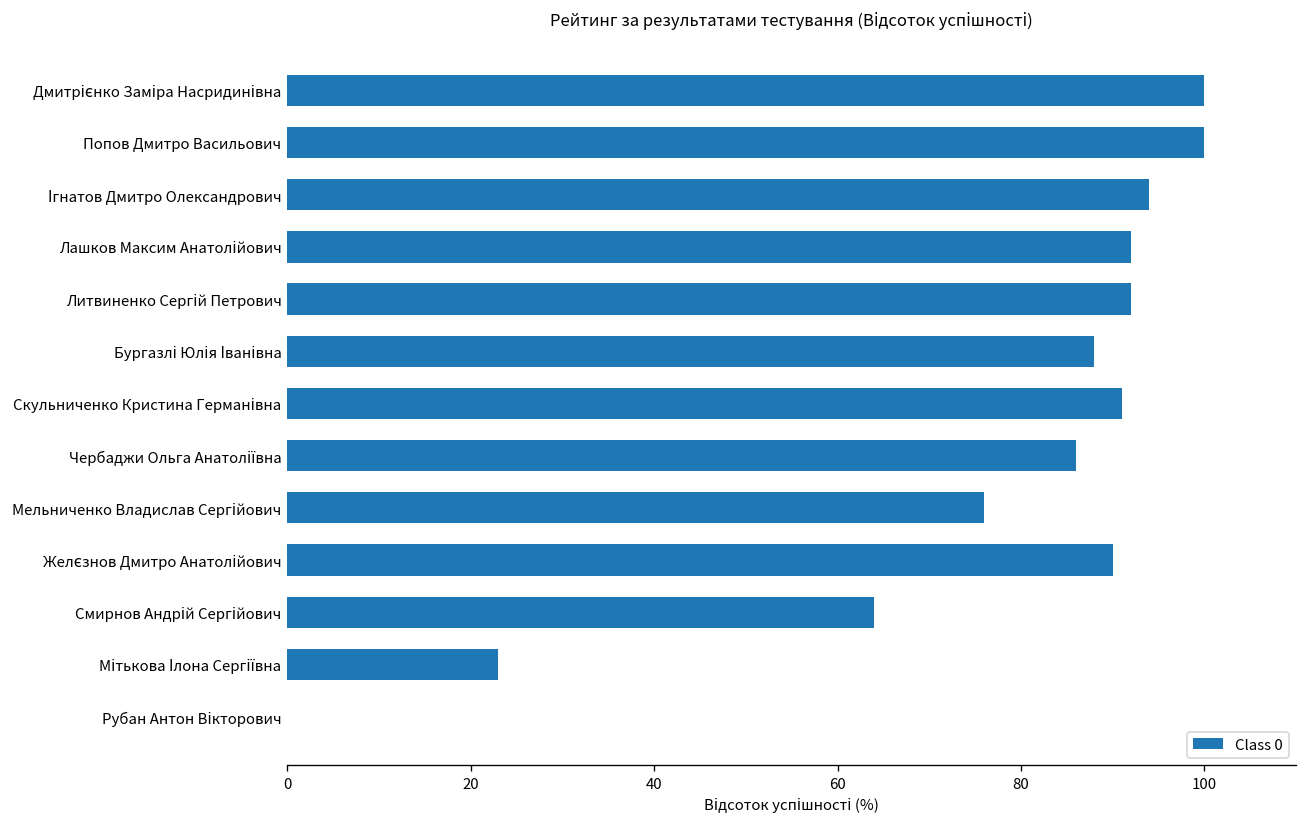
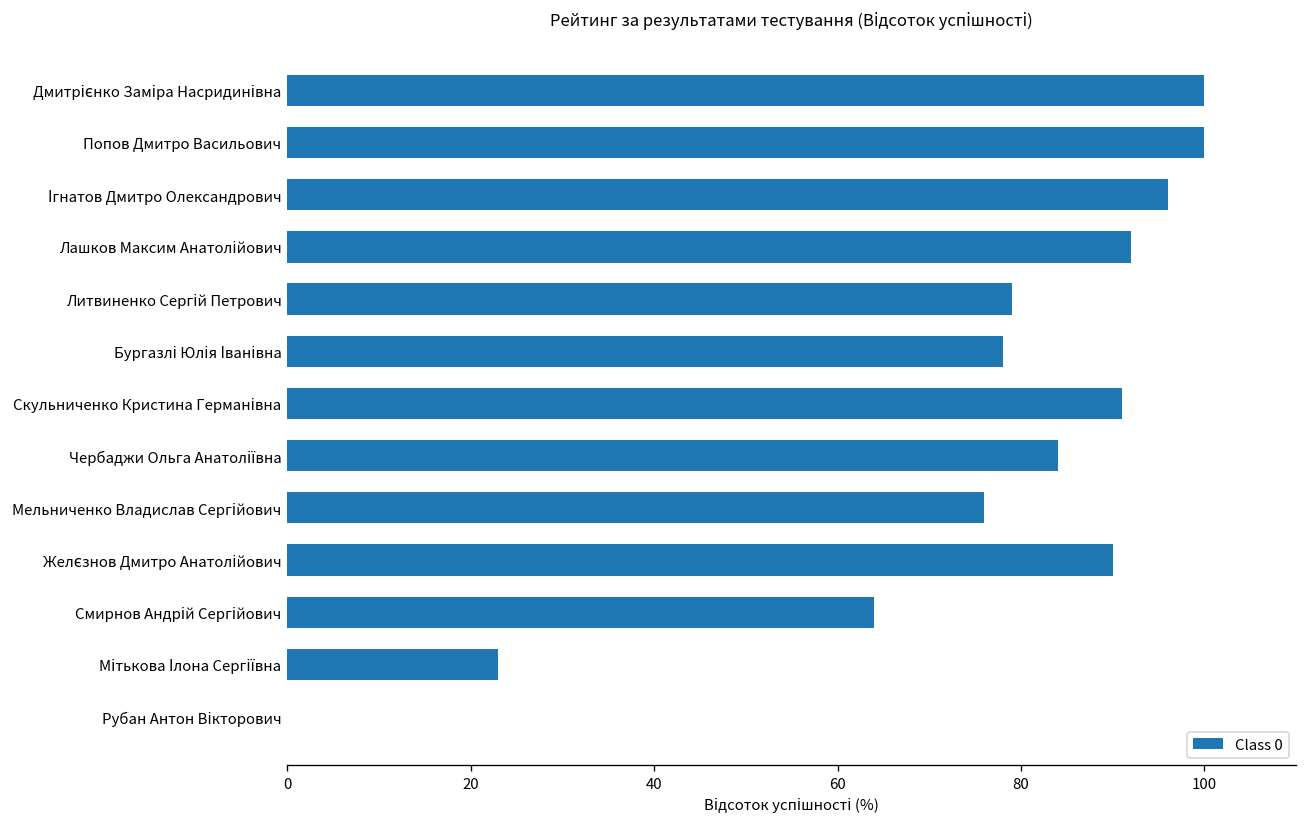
Ігнатов Дмитро Олександрович: 94 -> 96
Литвиненко Сергій Петрович: 92 -> 79
Бургазлі Юлія Іванівна: 88 -> 78
Чербаджи Ольга Анатоліївна: 86 -> 84
